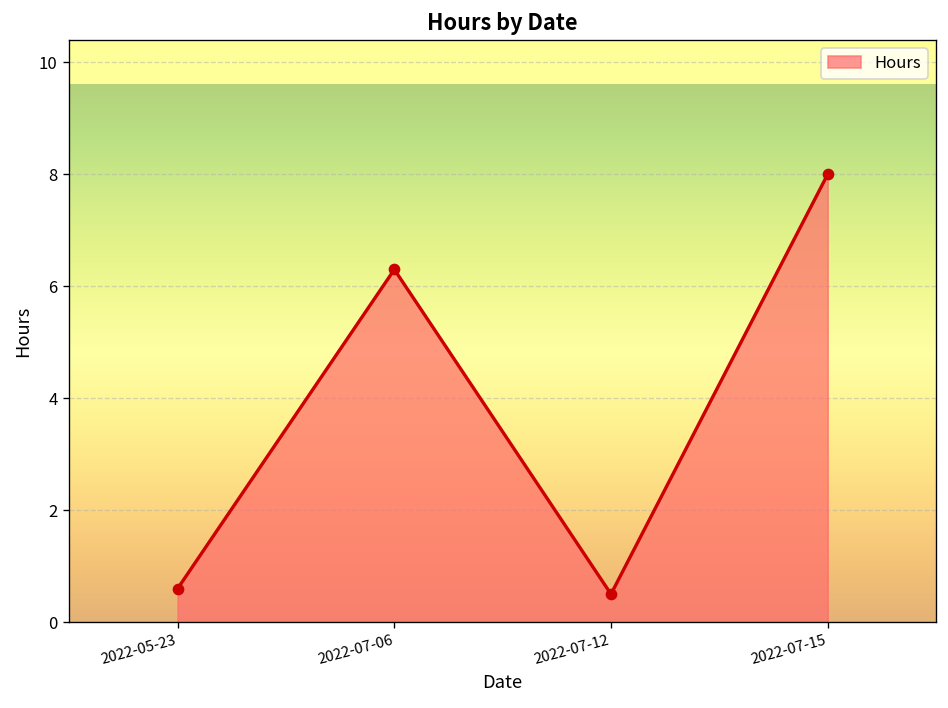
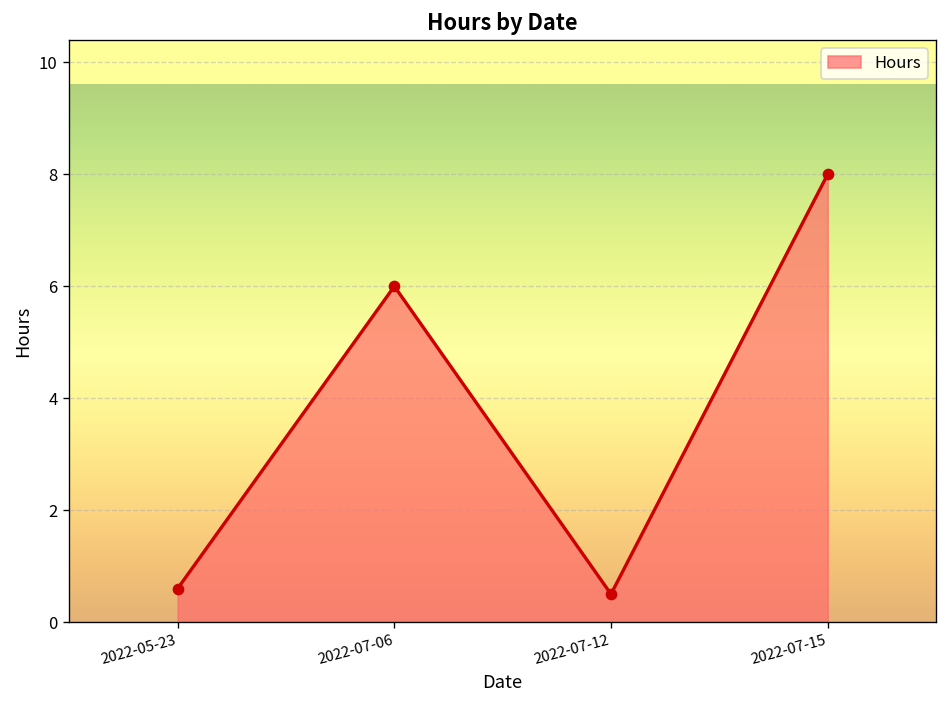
2022-07-06: 6.3 -> 6.0
